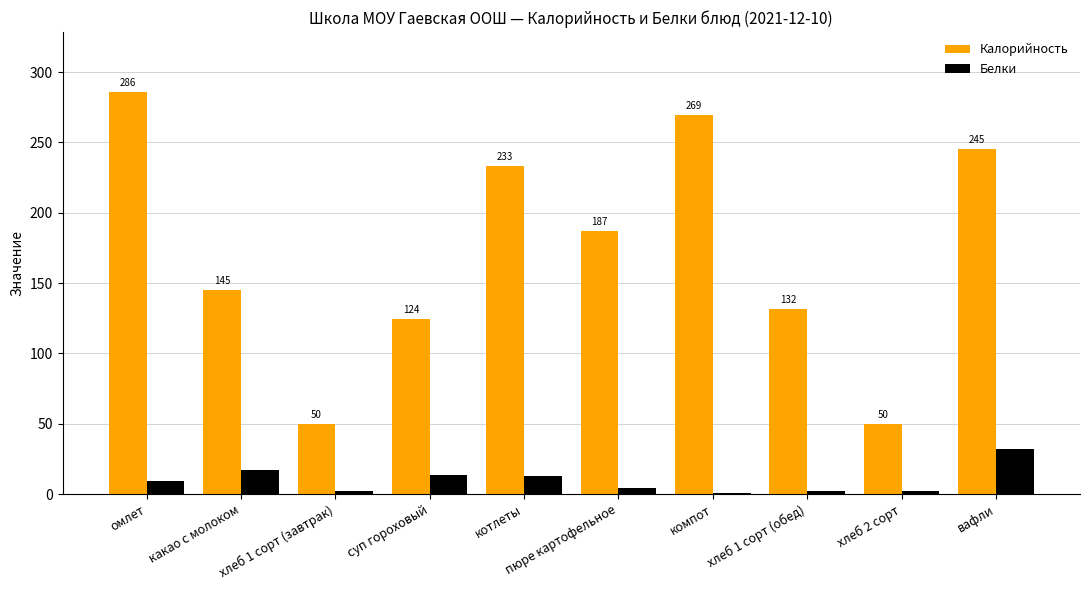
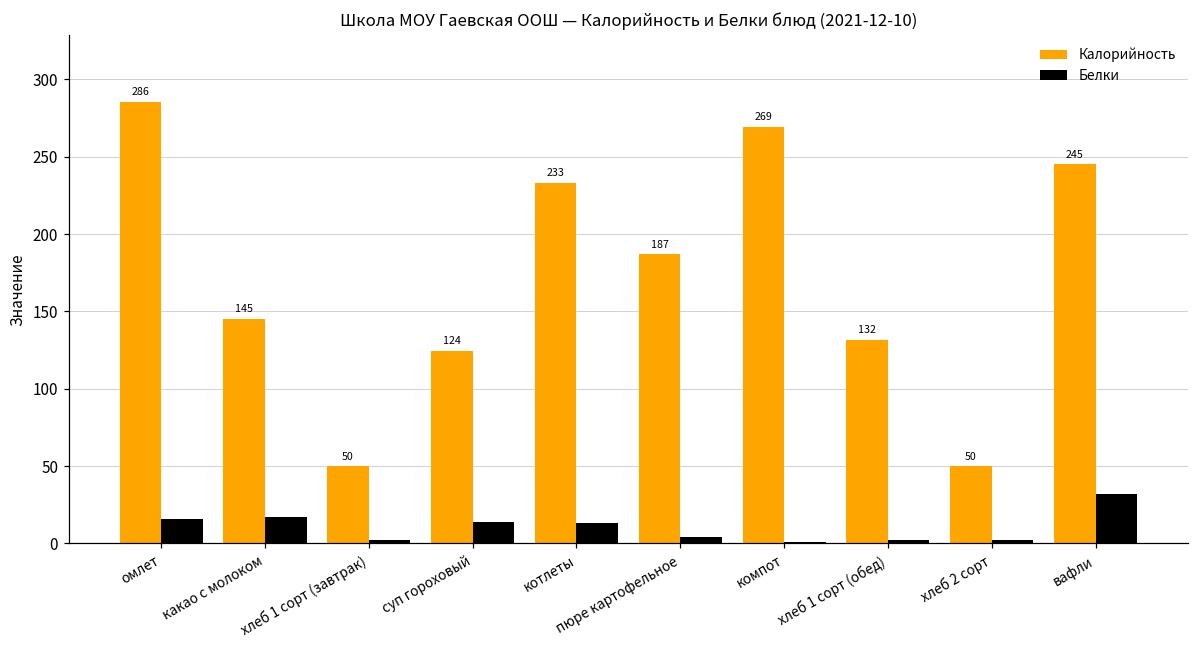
Белки, омлет: 10 -> 16
